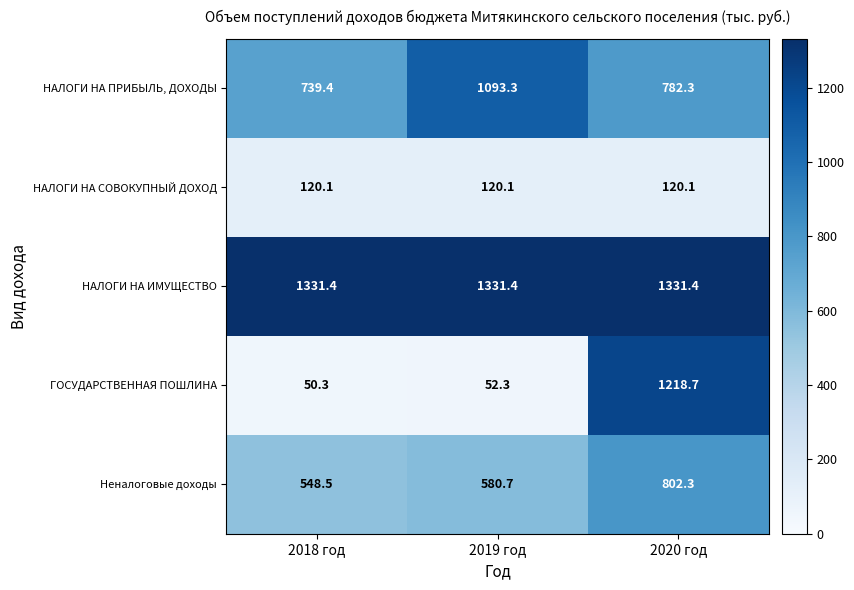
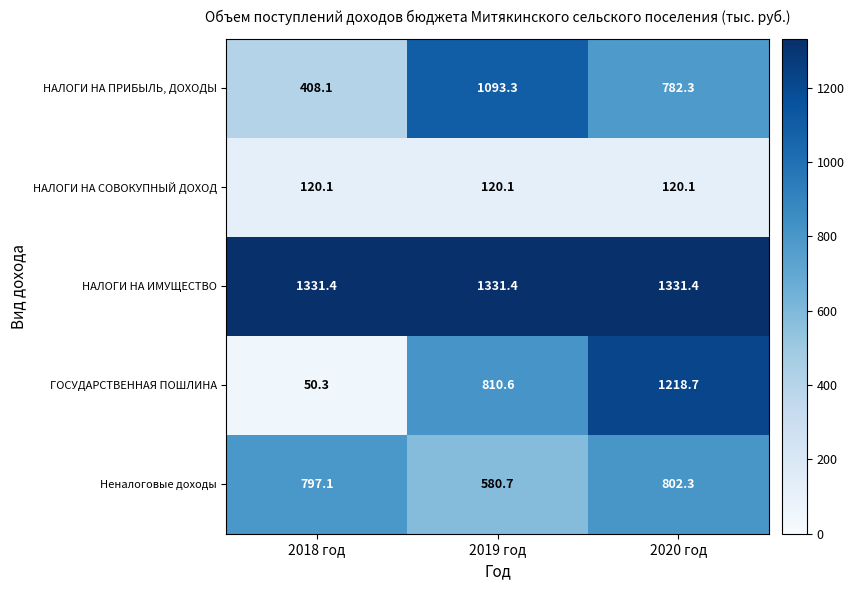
НАЛОГИ НА ПРИБЫЛЬ, ДОХОДЫ, 2018 год: 739.4 -> 408.1
ГОСУДАРСТВЕННАЯ ПОШЛИНА, 2019 год: 52.3 -> 810.6
Неналоговые доходы, 2018 год: 548.5 -> 797.1
